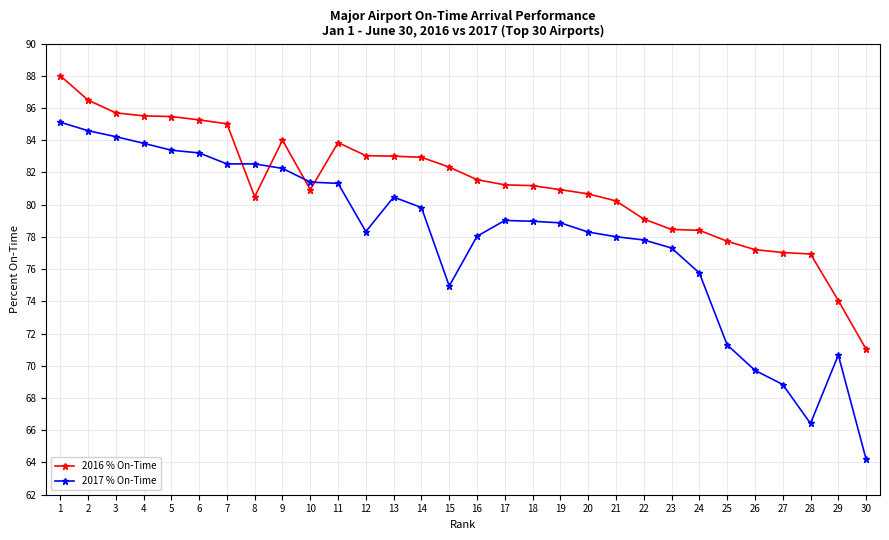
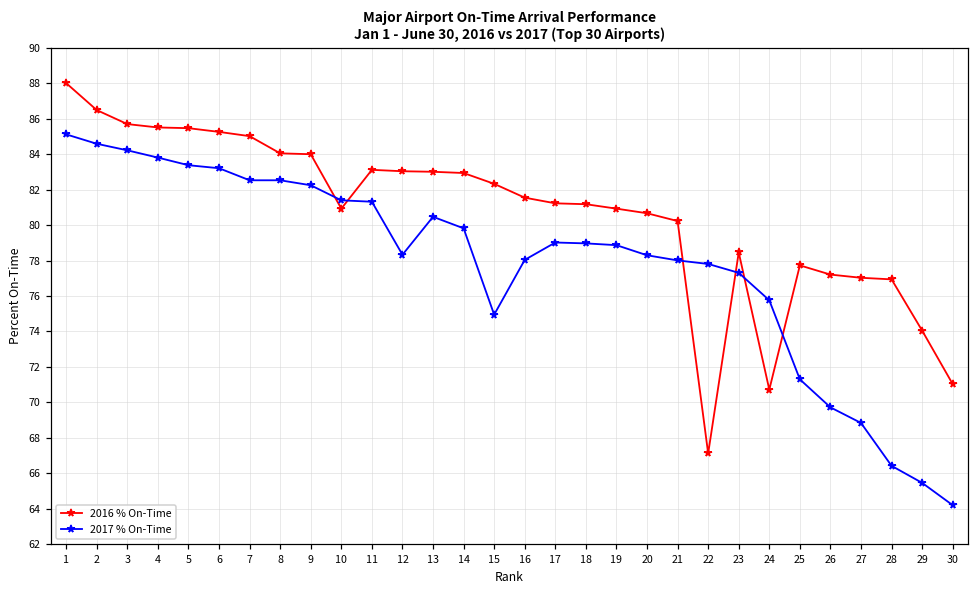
2016 % On-Time, 8: 80.5 -> 84.1
2016 % On-Time, 11: 83.9 -> 83.1
2016 % On-Time, 22: 79.1 -> 67.1
2016 % On-Time, 24: 78.4 -> 70.7
2017 % On-Time, 29: 70.7 -> 65.5
